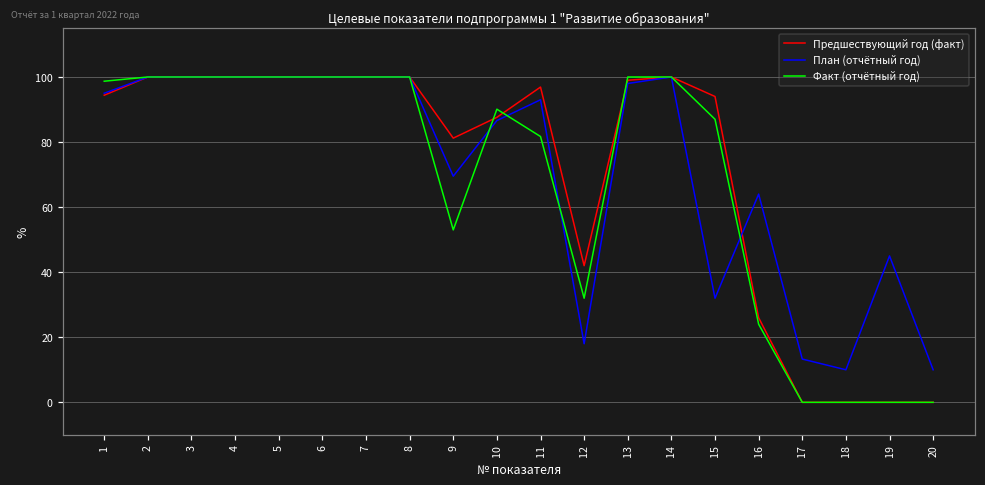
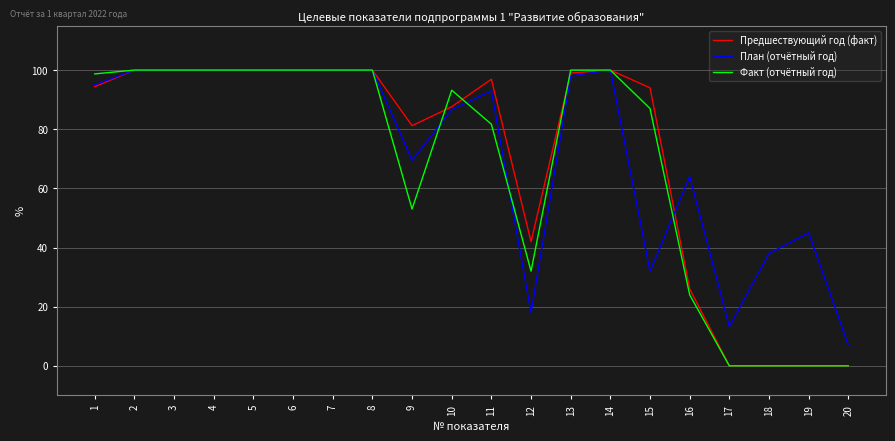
Факт (отчётный год), 10: 90 -> 93
План (отчётный год), 18: 10 -> 38
План (отчётный год), 20: 10 -> 7
